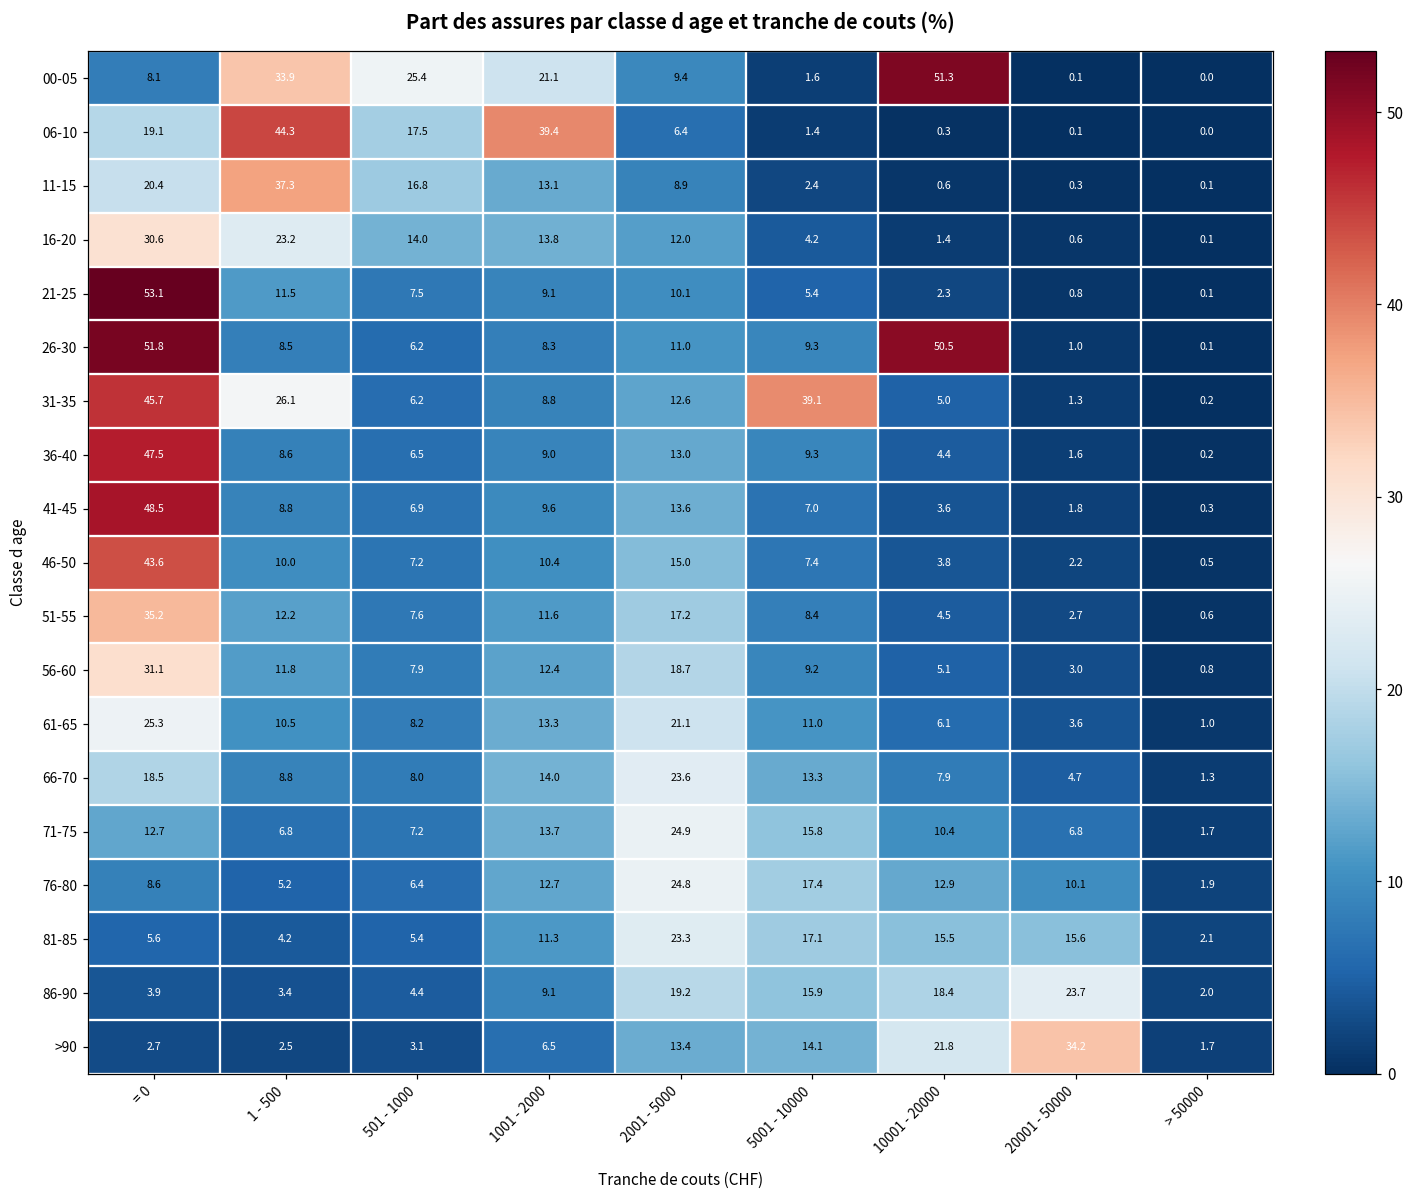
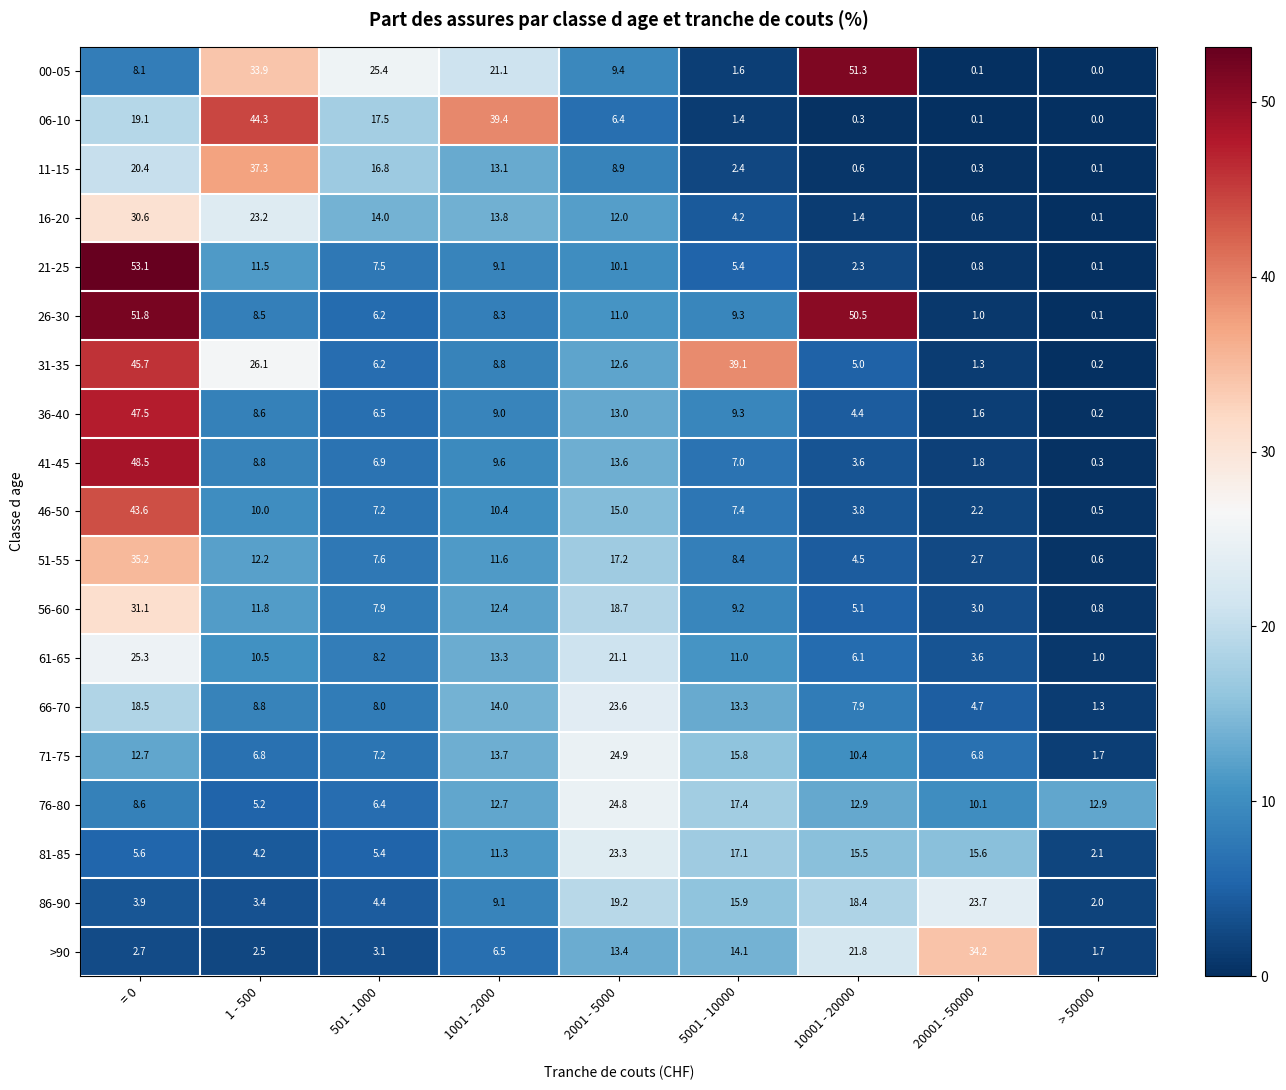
76-80, > 50000: 1.9 -> 12.9
